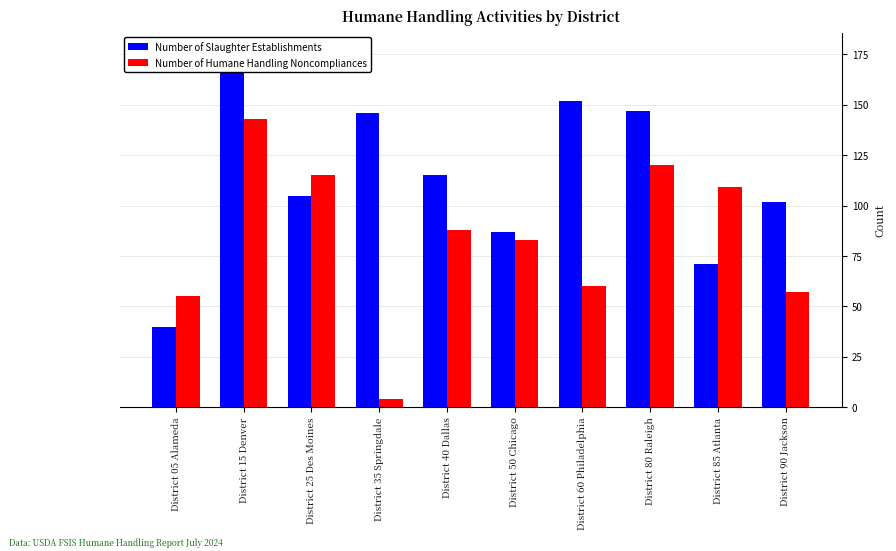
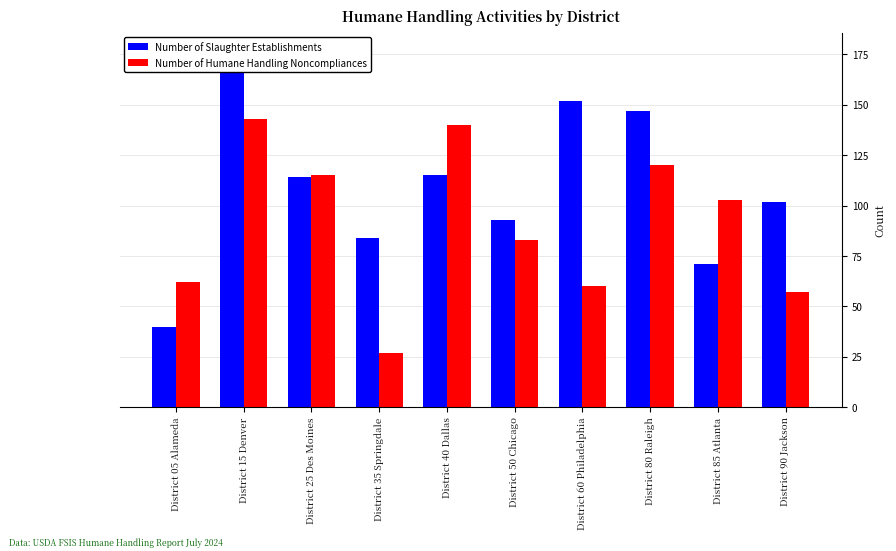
Number of Humane Handling Noncompliances, District 05 Alameda: 55 -> 62
Number of Slaughter Establishments, District 25 Des Moines: 105 -> 114
Number of Slaughter Establishments, District 35 Springdale: 146 -> 84
Number of Humane Handling Noncompliances, District 35 Springdale: 4 -> 27
Number of Humane Handling Noncompliances, District 40 Dallas: 88 -> 140
Number of Slaughter Establishments, District 50 Chicago: 87 -> 93
Number of Humane Handling Noncompliances, District 85 Atlanta: 109 -> 103
